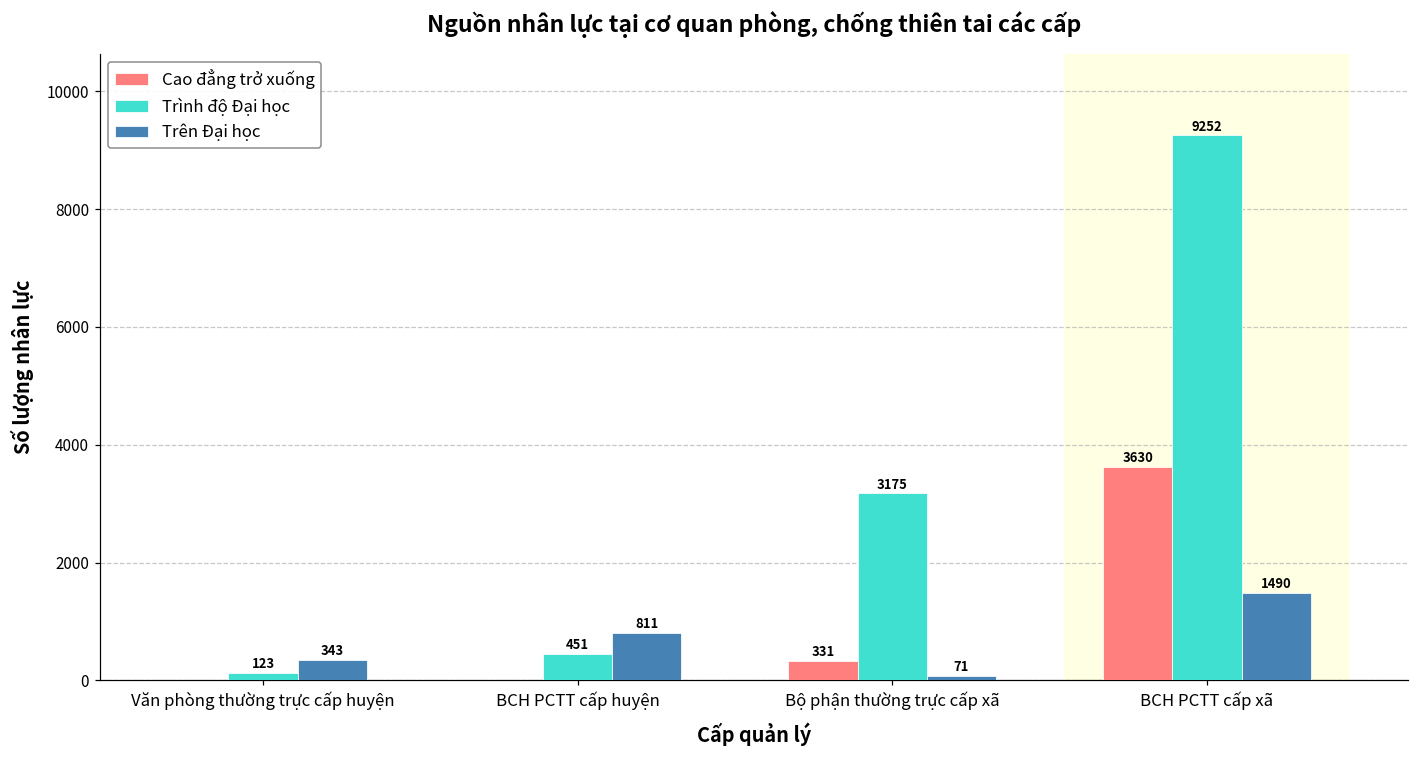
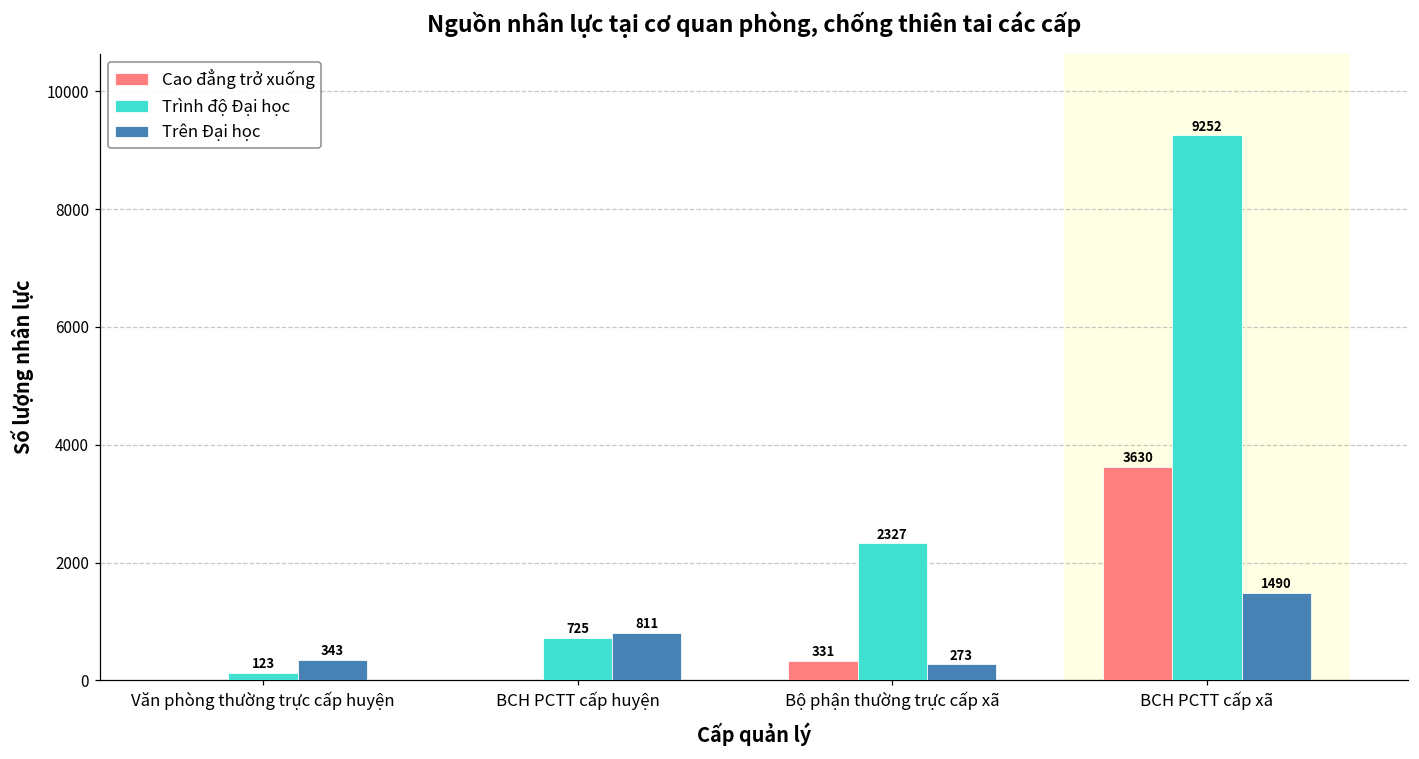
Trình độ Đại học, BCH PCTT cấp huyện: 451 -> 725
Trình độ Đại học, Bộ phận thường trực cấp xã: 3175 -> 2327
Trên Đại học, Bộ phận thường trực cấp xã: 71 -> 273
